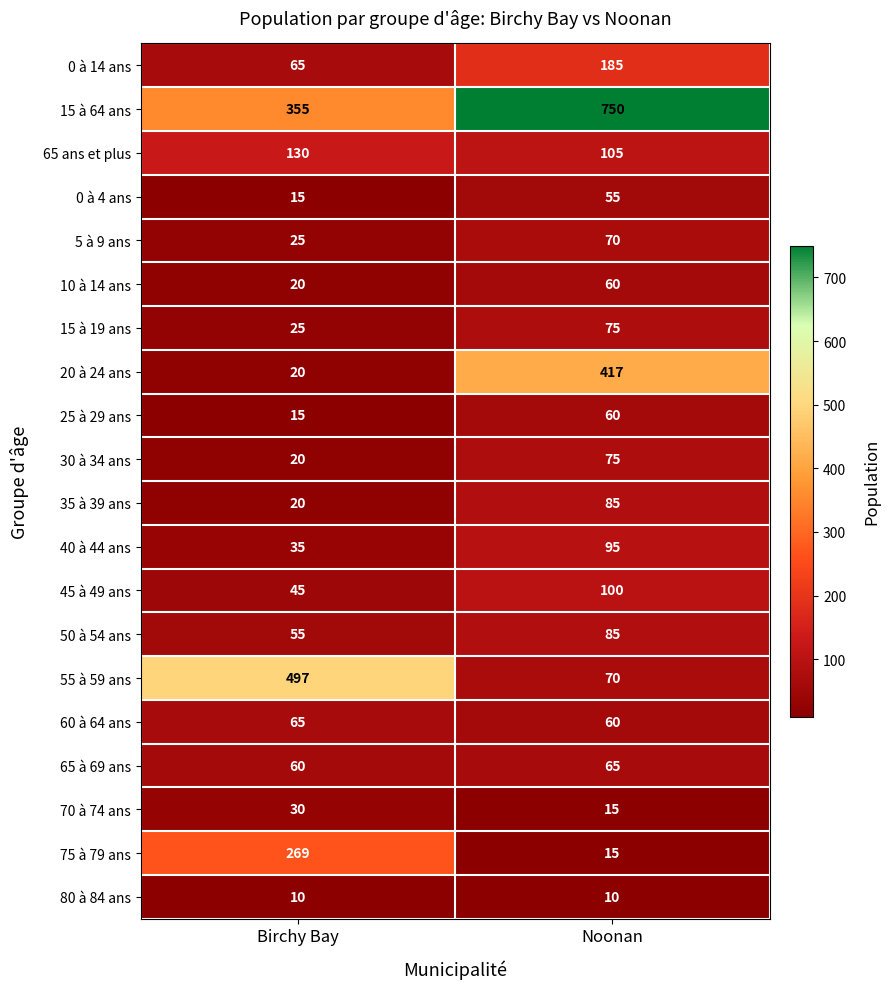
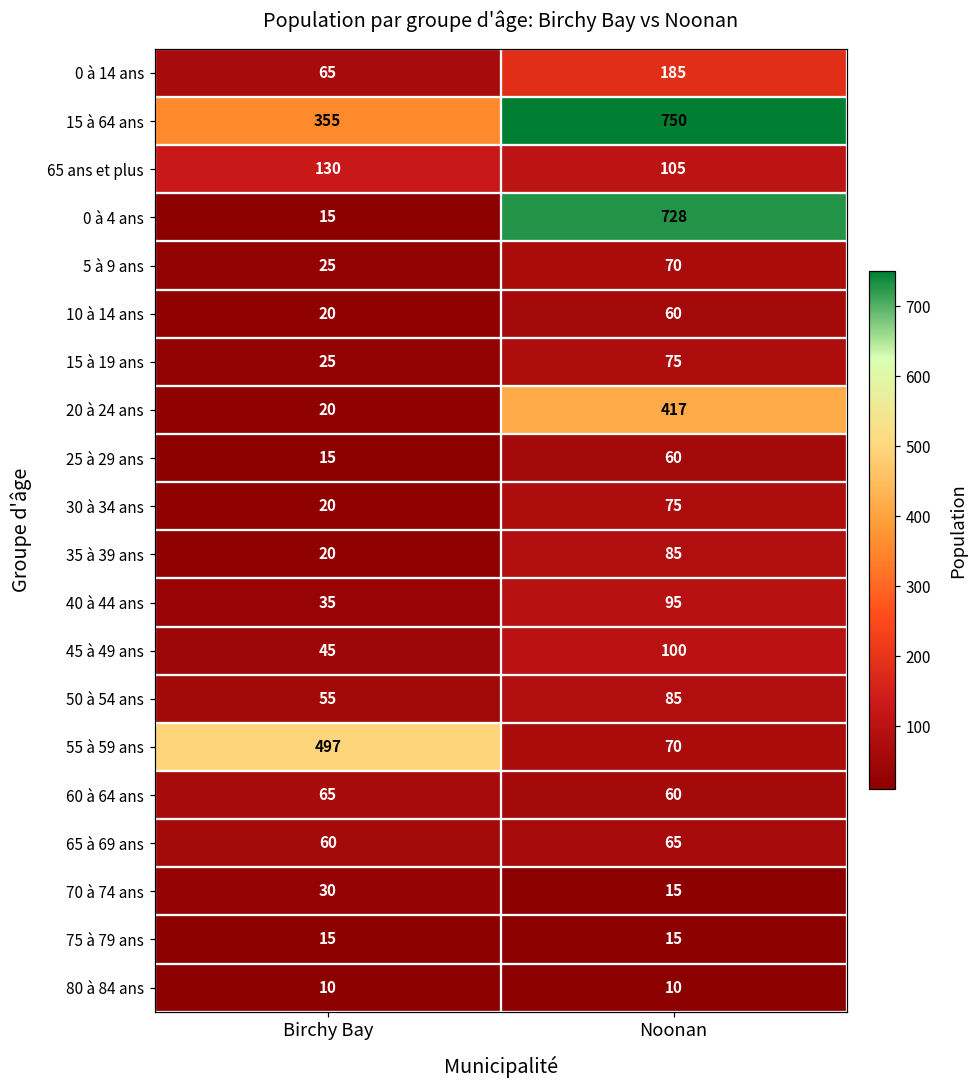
0 à 4 ans, Noonan: 55 -> 728
75 à 79 ans, Birchy Bay: 269 -> 15
